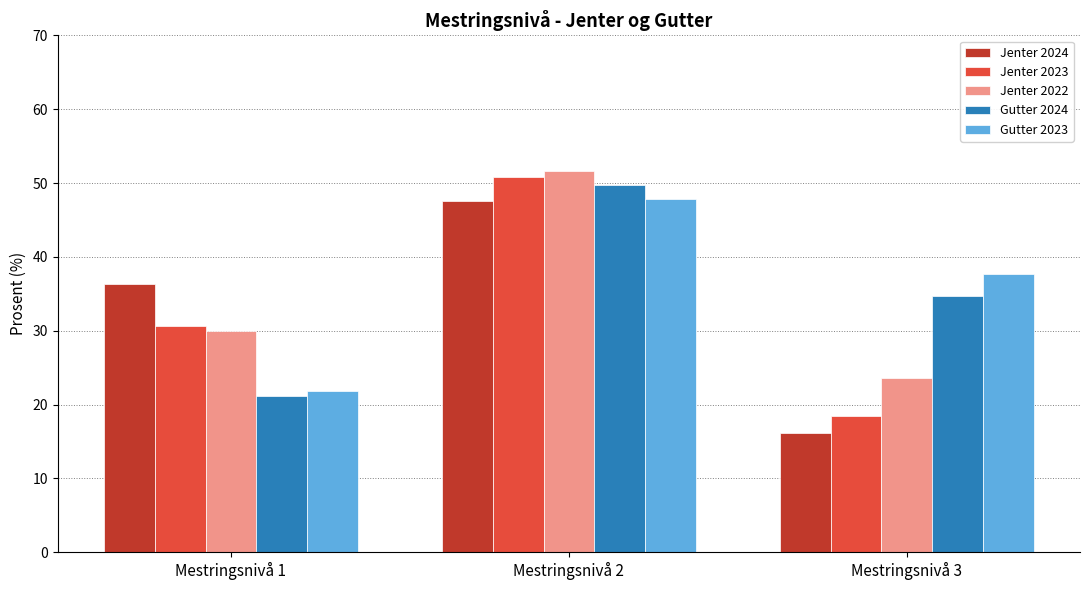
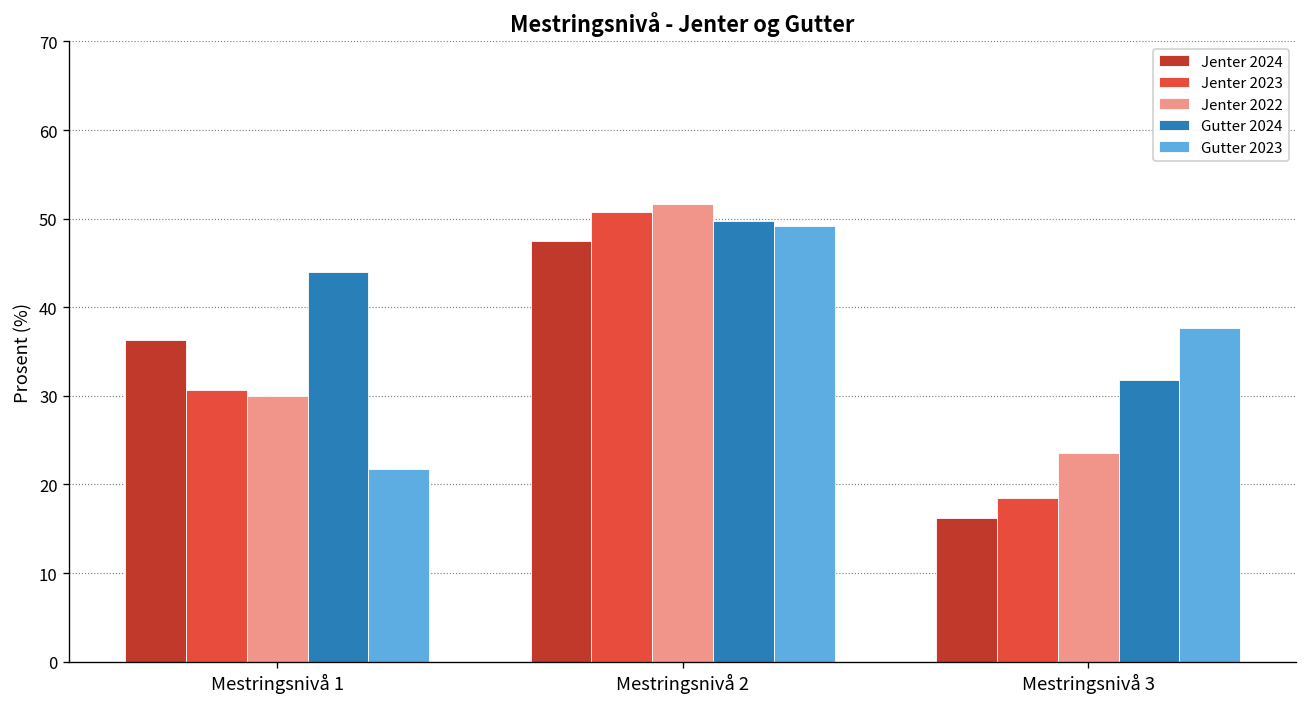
Gutter 2024, Mestringsnivå 1: 21 -> 44
Gutter 2023, Mestringsnivå 2: 48 -> 49
Gutter 2024, Mestringsnivå 3: 35 -> 32
